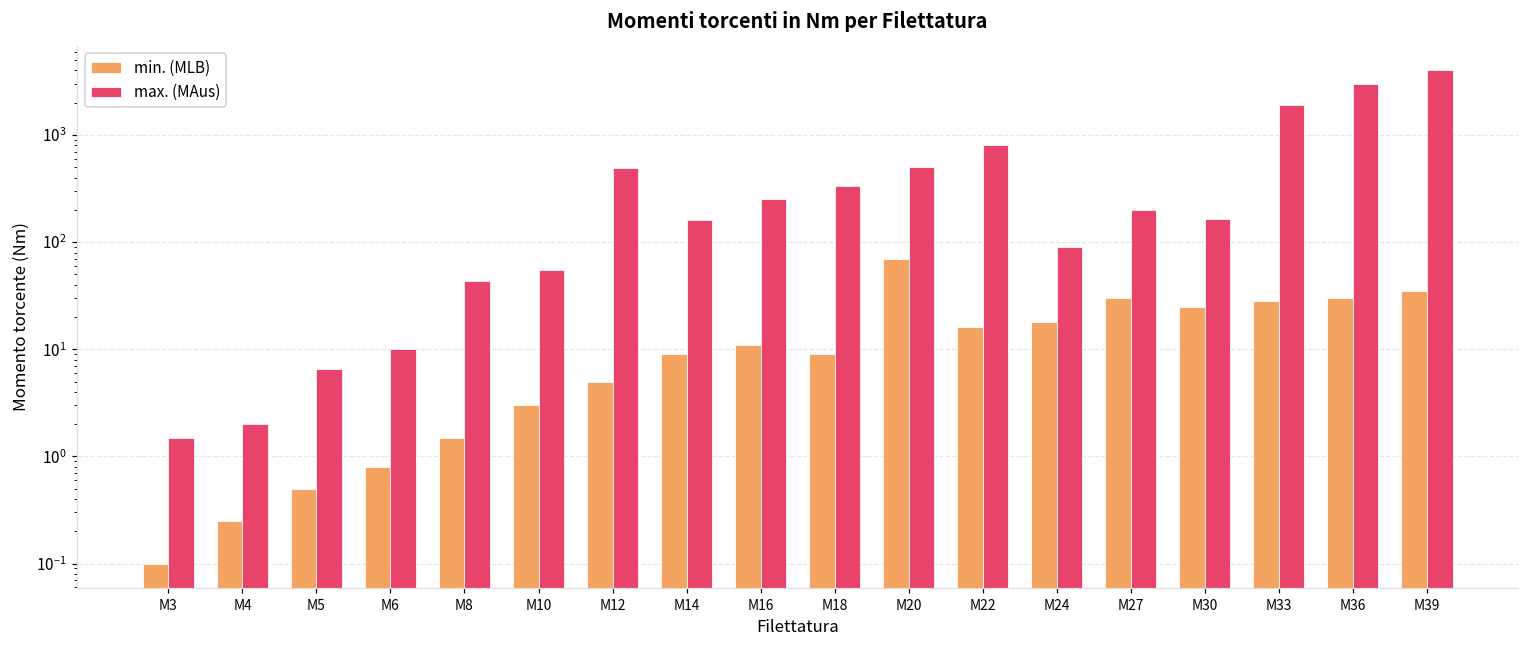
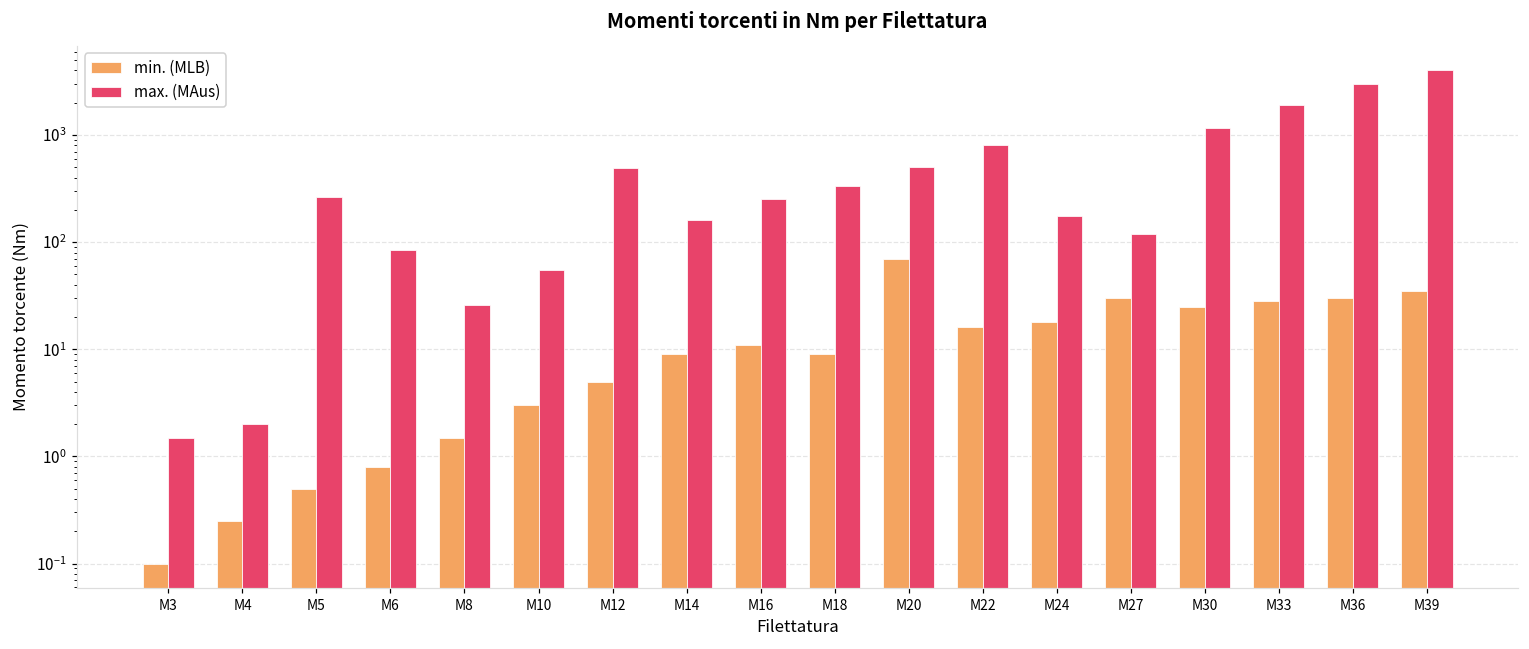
max. (MAus), M5: 7 -> 260
max. (MAus), M6: 10 -> 80
max. (MAus), M8: 40 -> 26
max. (MAus), M24: 90 -> 170
max. (MAus), M27: 200 -> 120
max. (MAus), M30: 170 -> 1200
